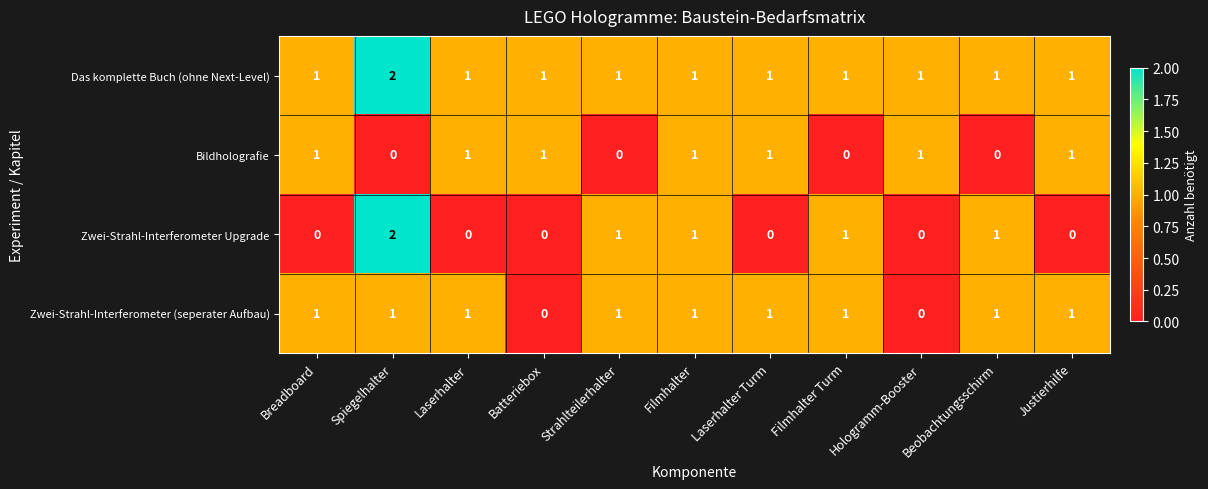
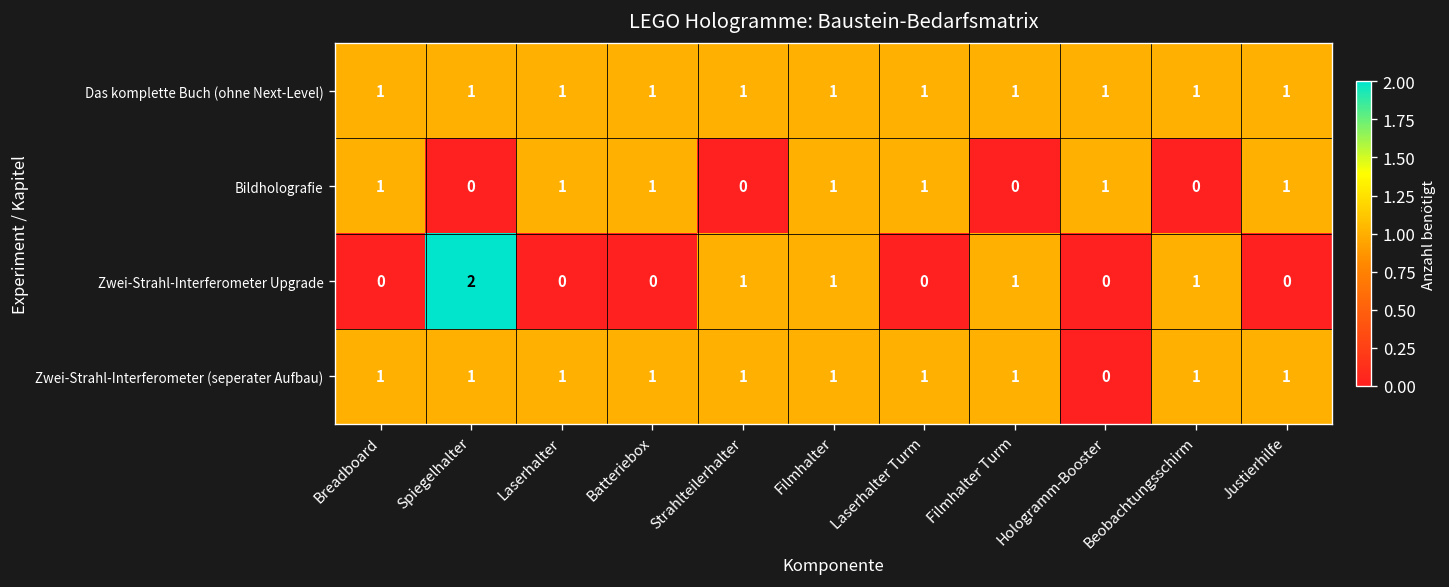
Das komplette Buch (ohne Next-Level), Spiegelhalter: 2 -> 1
Zwei-Strahl-Interferometer (seperater Aufbau), Batteriebox: 0 -> 1
